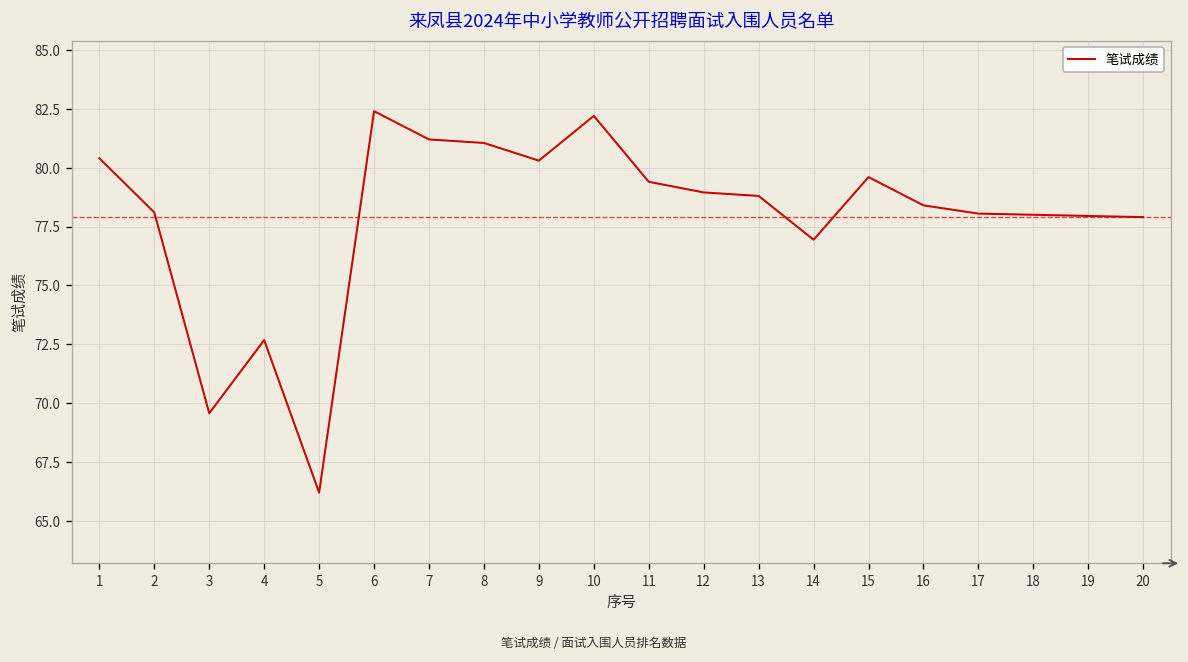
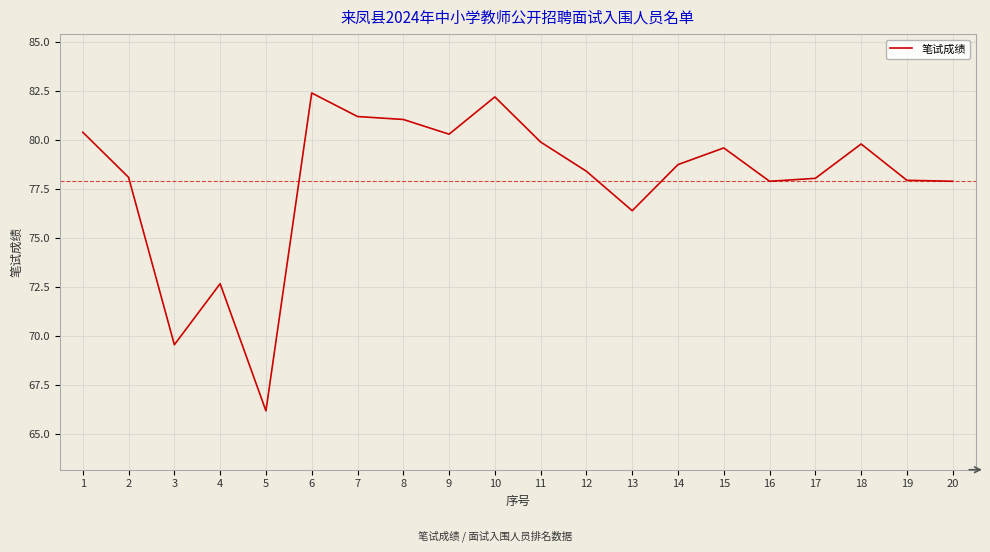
11: 79.4 -> 79.9
12: 79.0 -> 78.4
13: 78.8 -> 76.4
14: 76.9 -> 78.8
16: 78.4 -> 77.9
18: 78.0 -> 79.8
